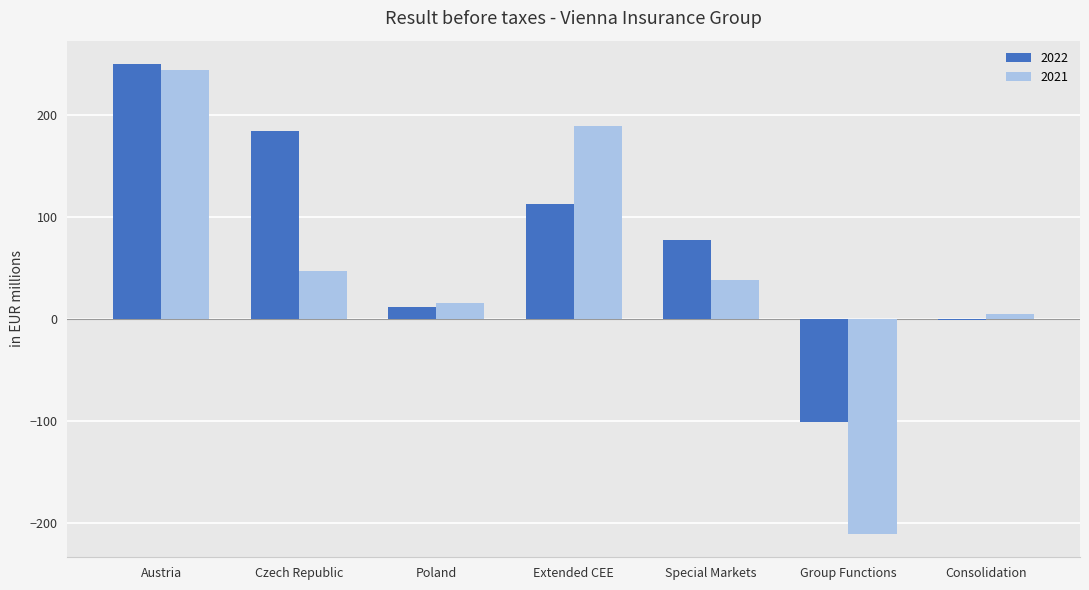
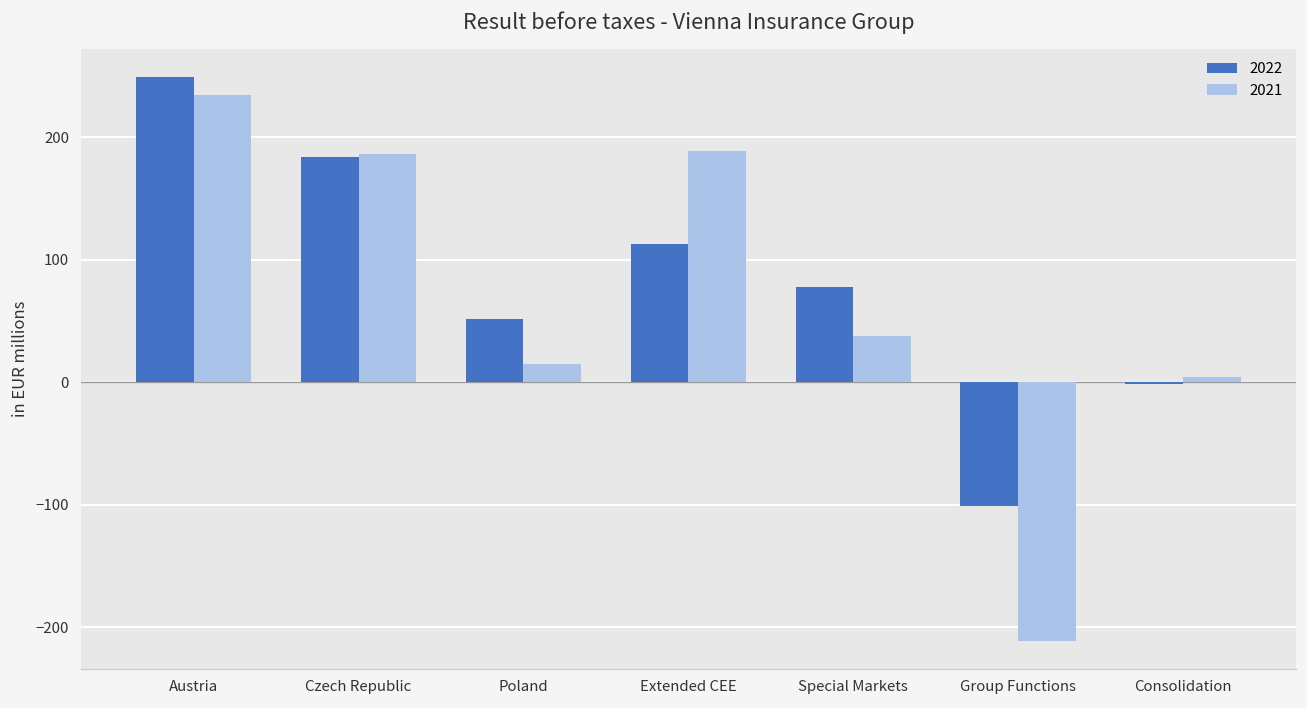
2021, Austria: 244 -> 235
2021, Czech Republic: 47 -> 187
2022, Poland: 11 -> 52
